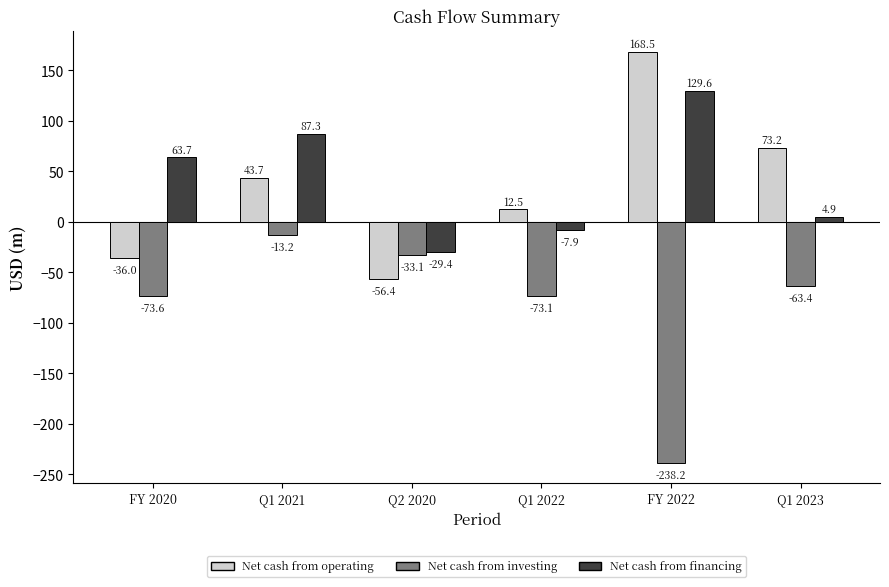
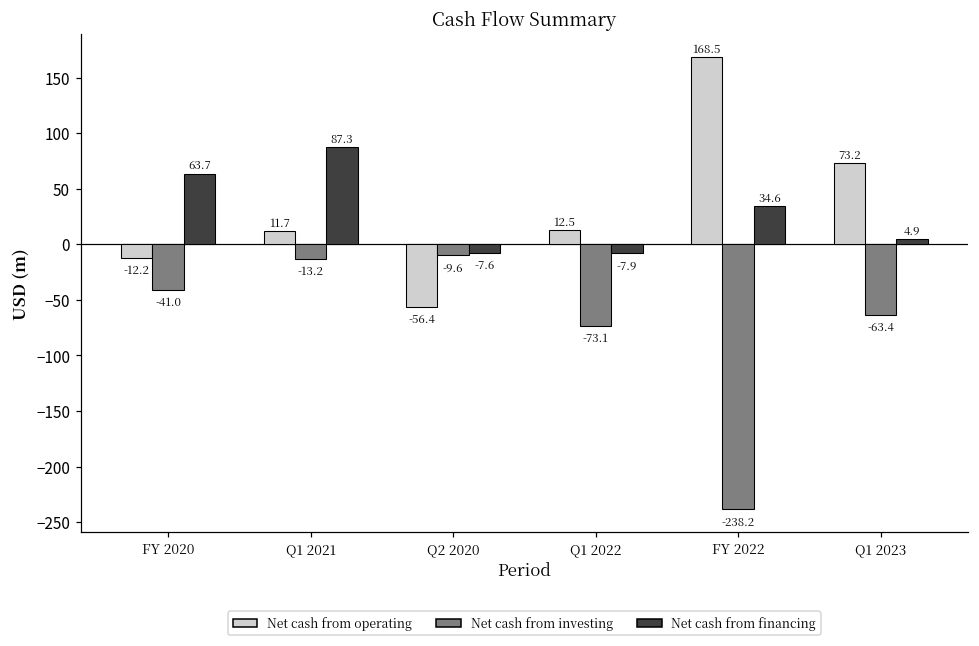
Net cash from operating, FY 2020: -36.0 -> -12.2
Net cash from investing, FY 2020: -73.6 -> -41.0
Net cash from operating, Q1 2021: 43.7 -> 11.7
Net cash from investing, Q2 2020: -33.1 -> -9.6
Net cash from financing, Q2 2020: -29.4 -> -7.6
Net cash from financing, FY 2022: 129.6 -> 34.6
